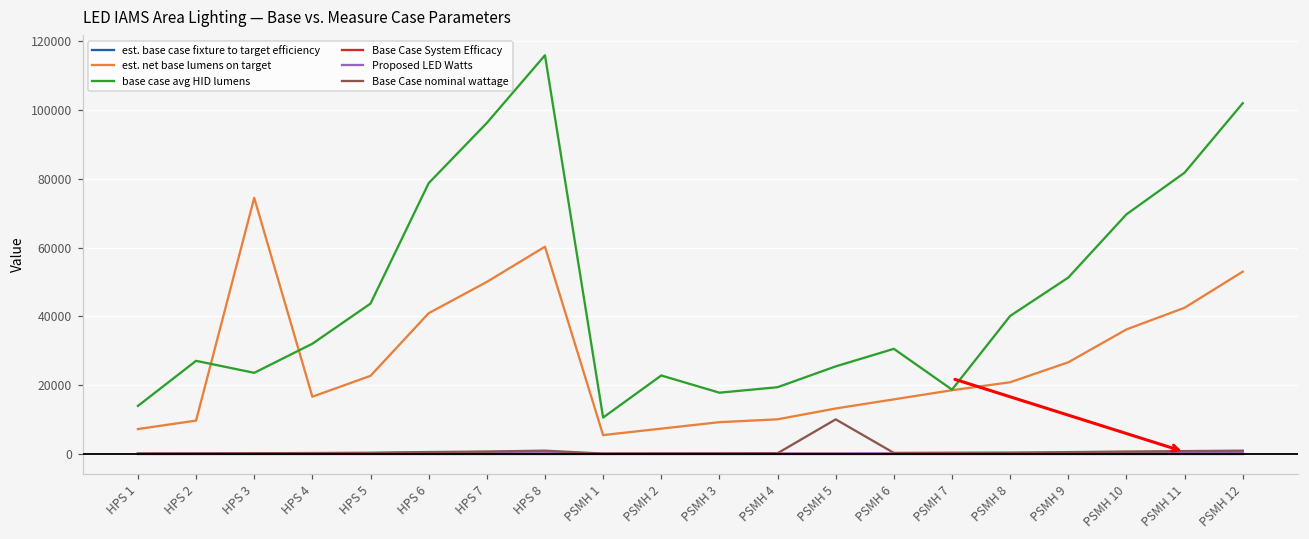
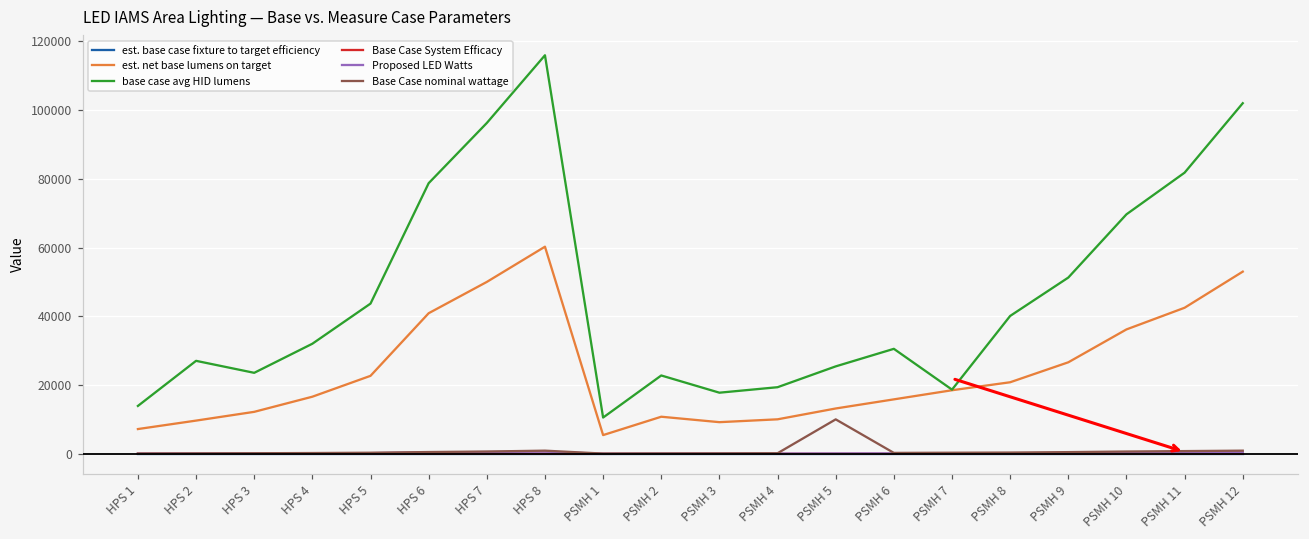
est. net base lumens on target, HPS 3: 74000 -> 12000
est. net base lumens on target, PSMH 2: 7000 -> 11000
